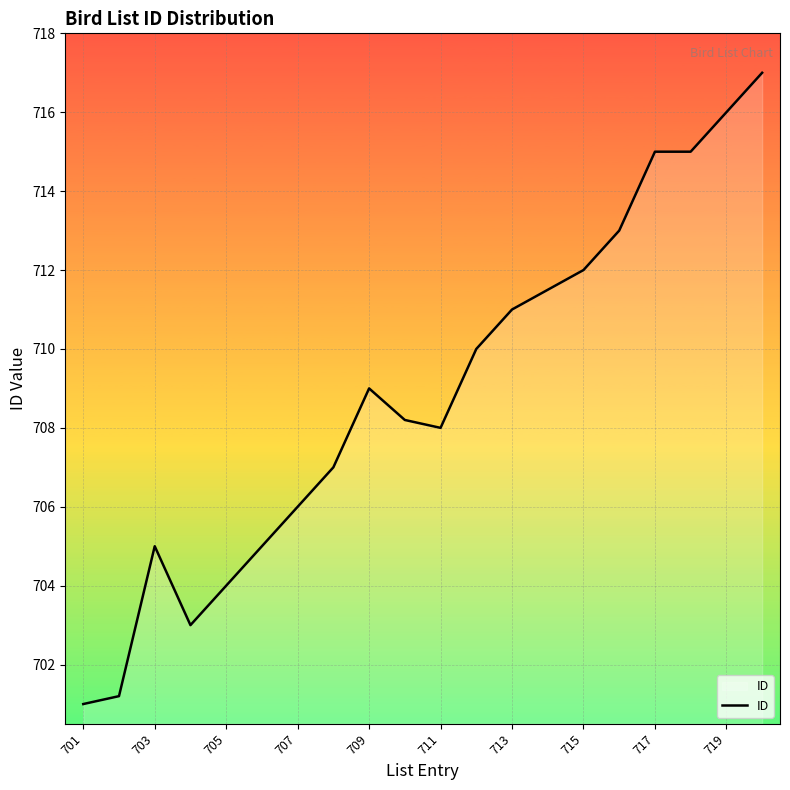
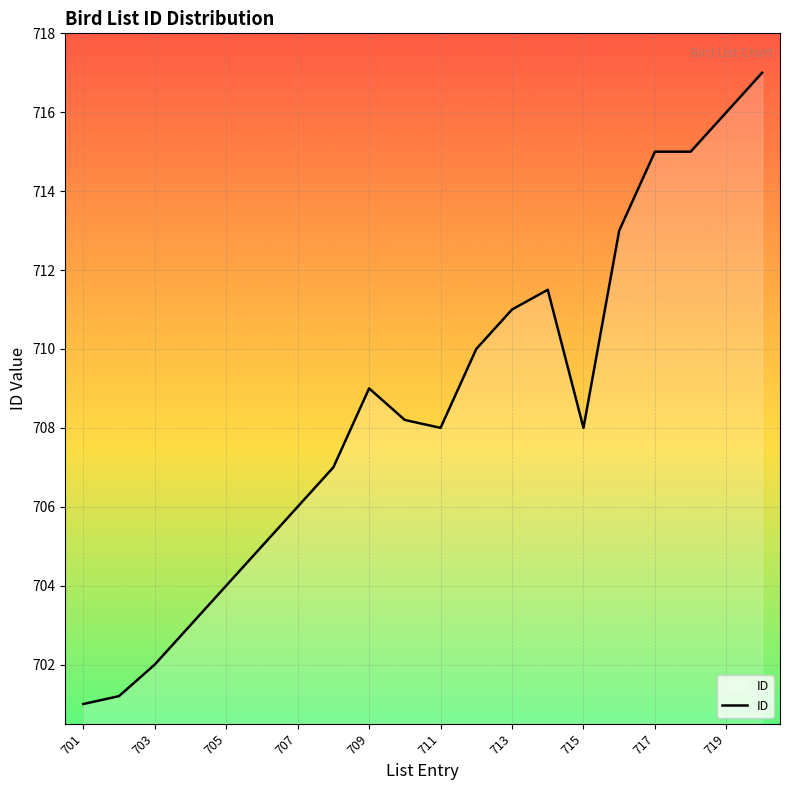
703: 705 -> 702
715: 712 -> 708
